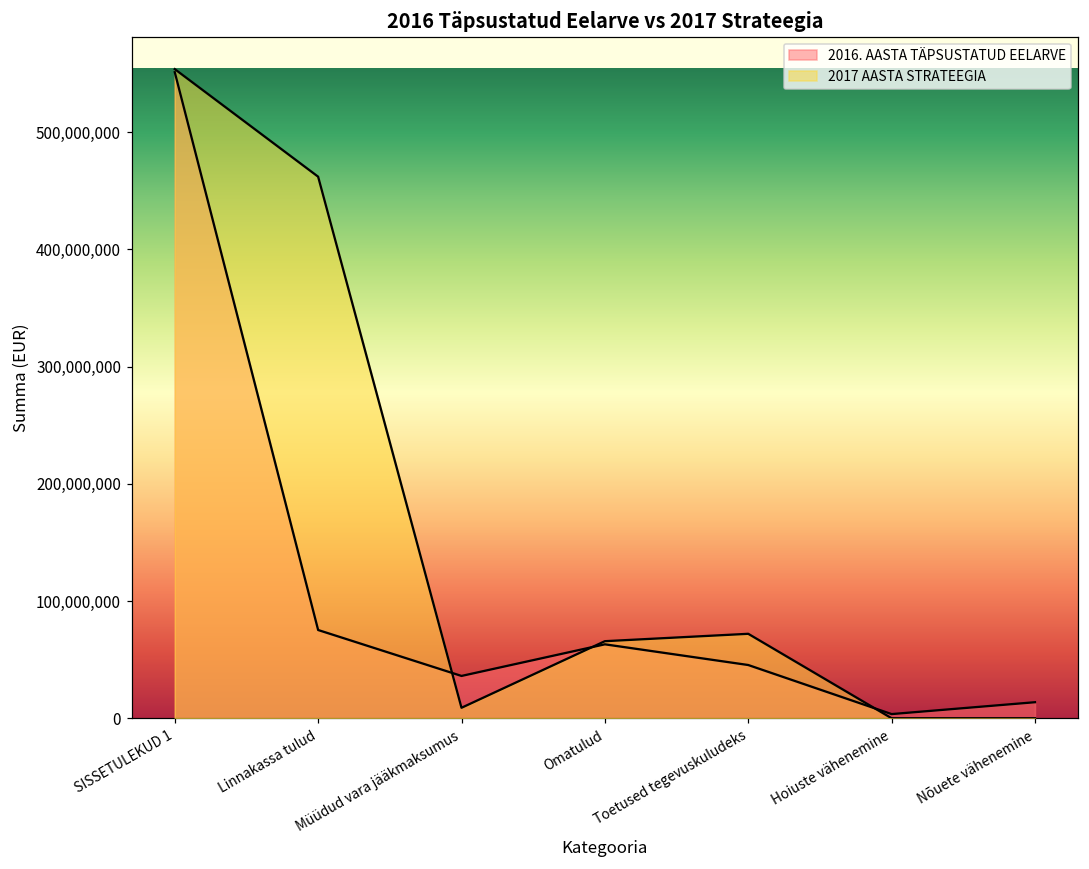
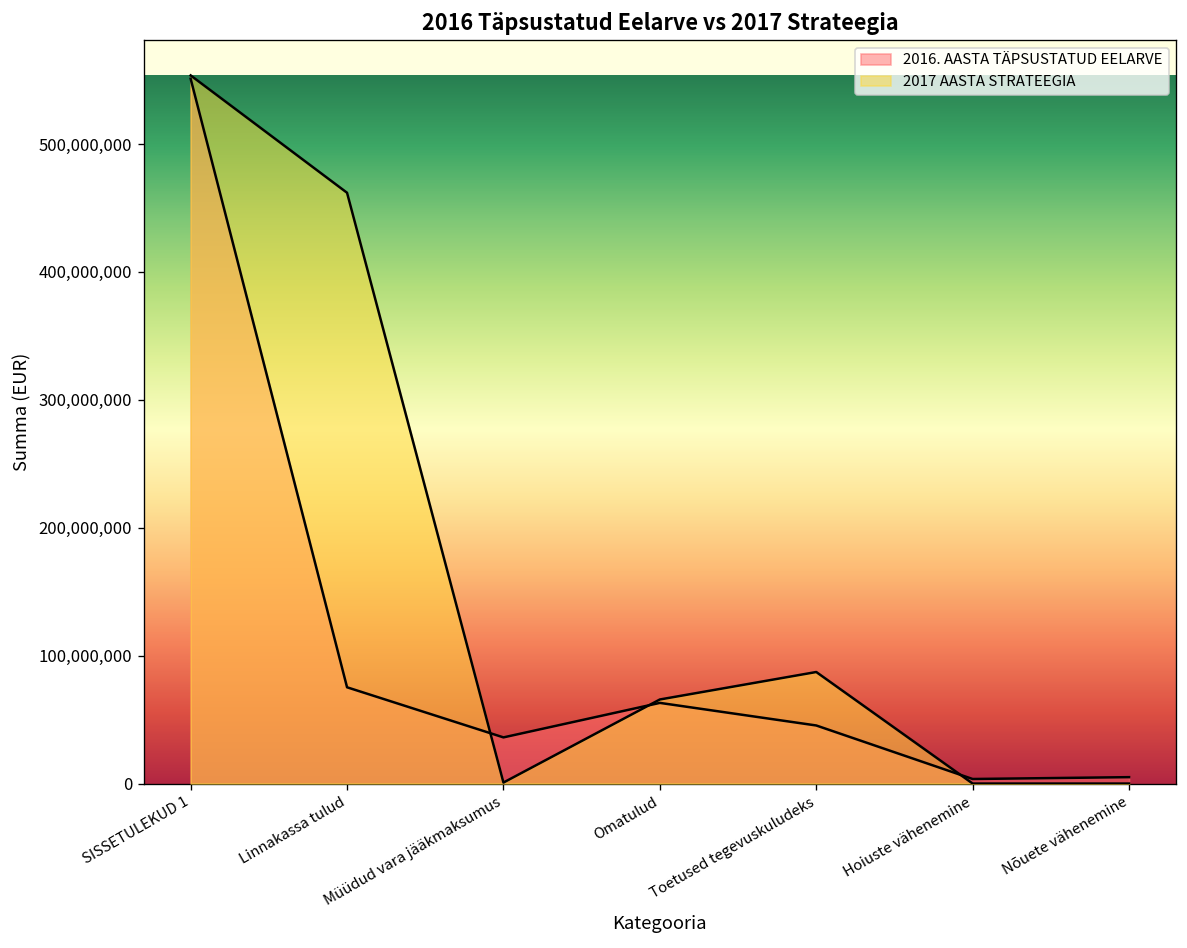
2017 AASTA STRATEEGIA, Müüdud vara jääkmaksumus: 9,000,000 -> 1,000,000
2017 AASTA STRATEEGIA, Toetused tegevuskuludeks: 72,000,000 -> 87,000,000
2016. AASTA TÄPSUSTATUD EELARVE, Nõuete vähenemine: 14,000,000 -> 5,000,000
